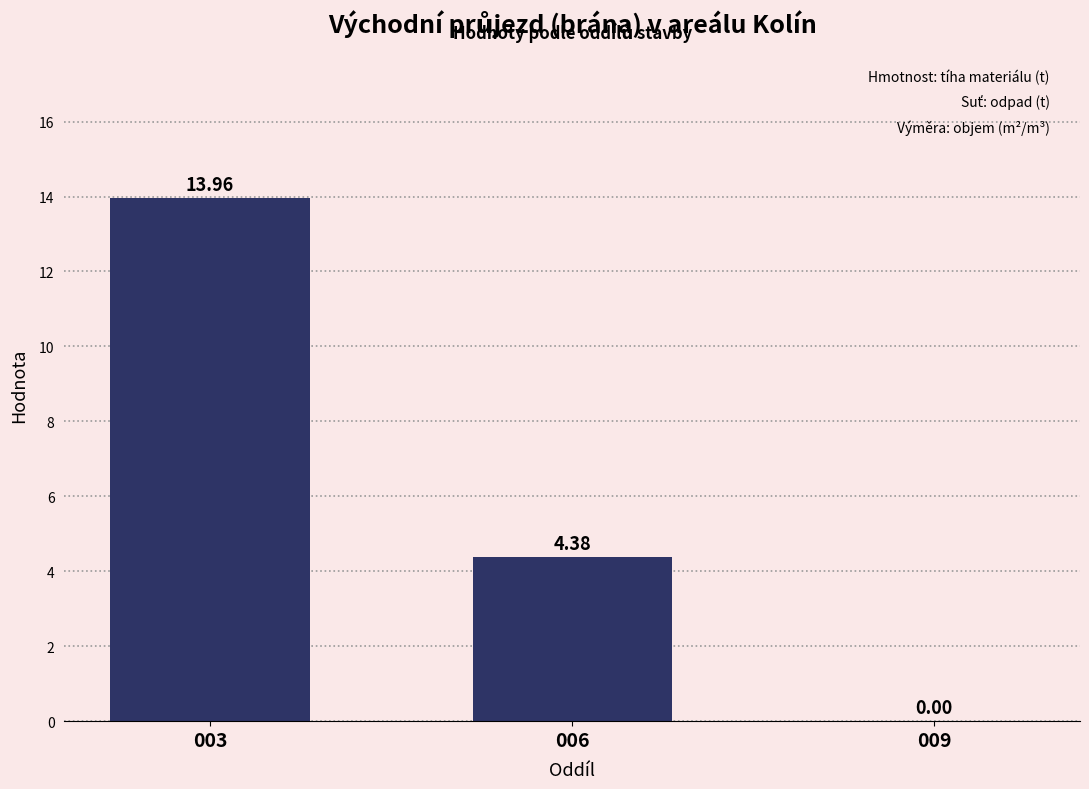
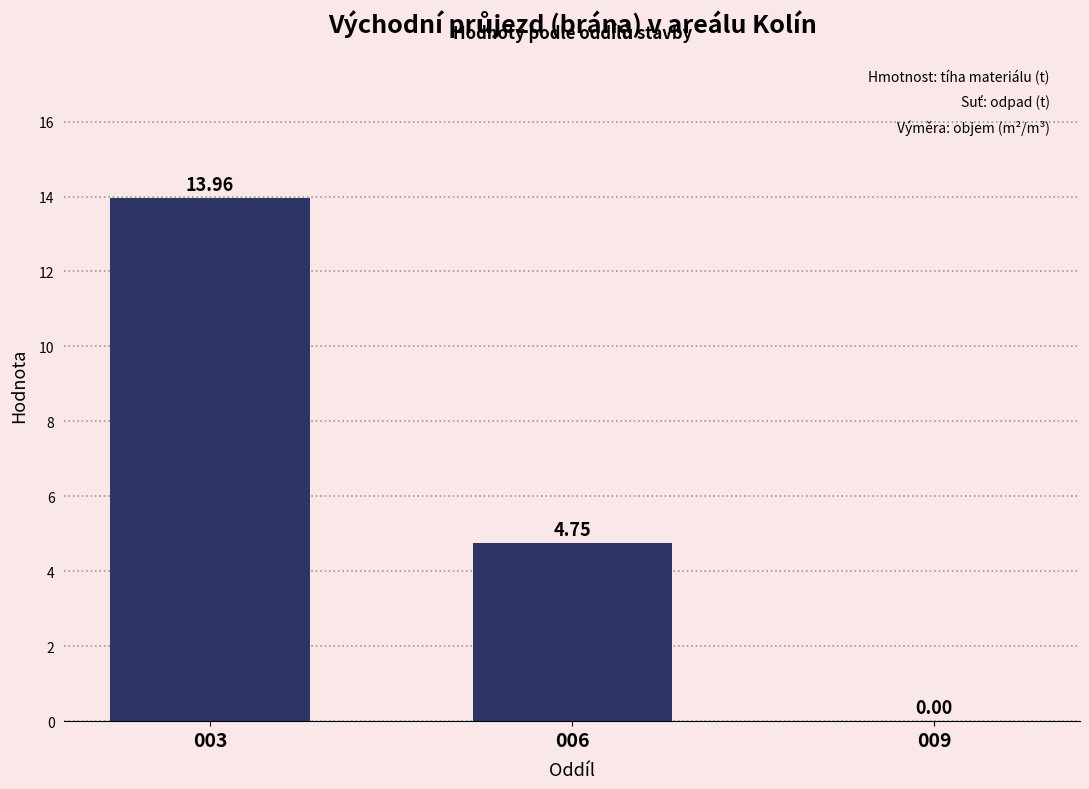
006: 4.38 -> 4.75
